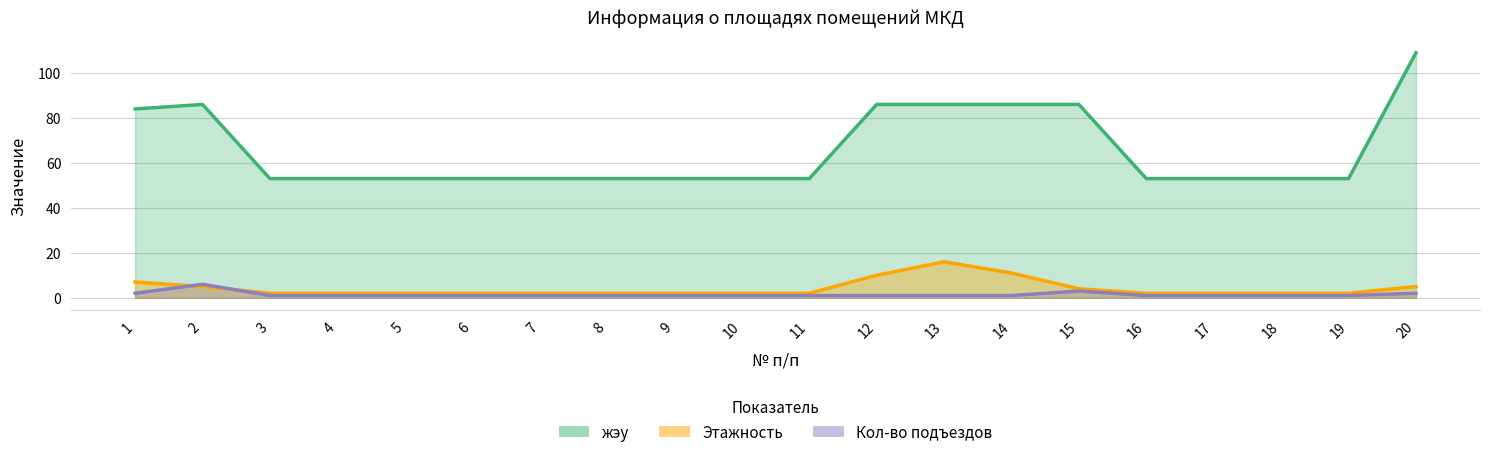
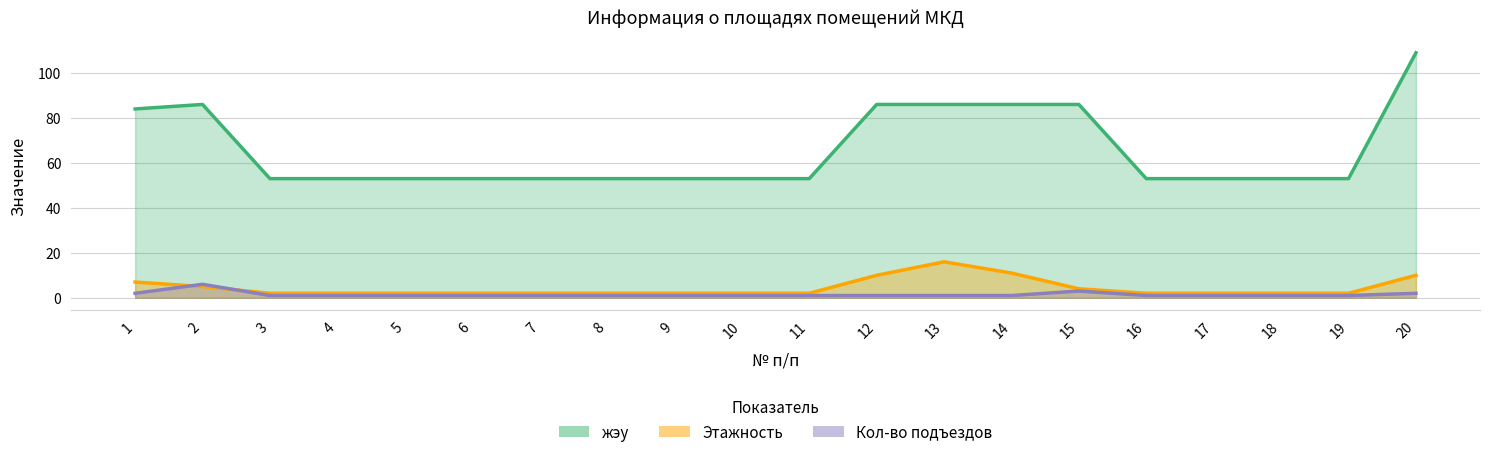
Этажность, 20: 5 -> 10
